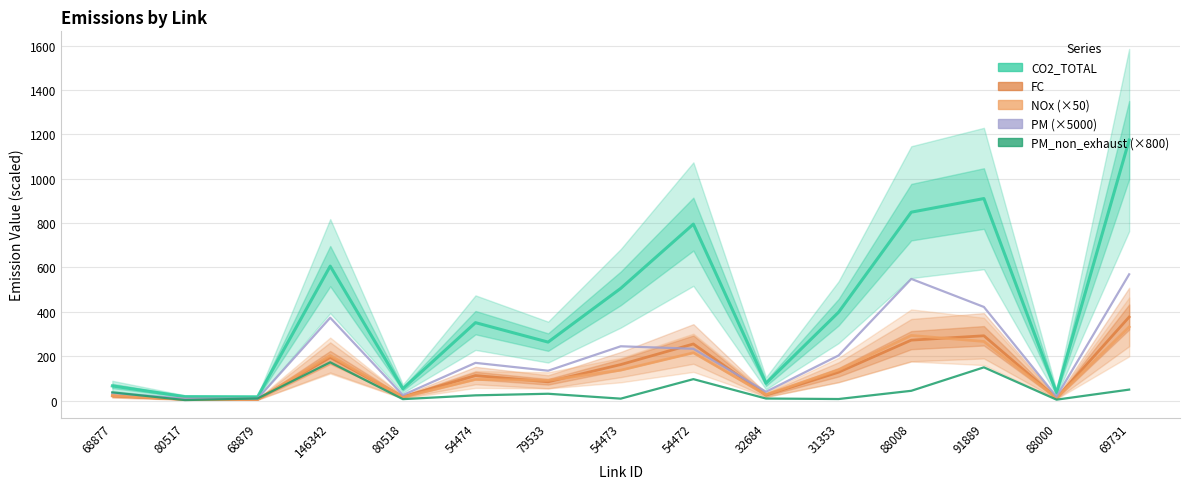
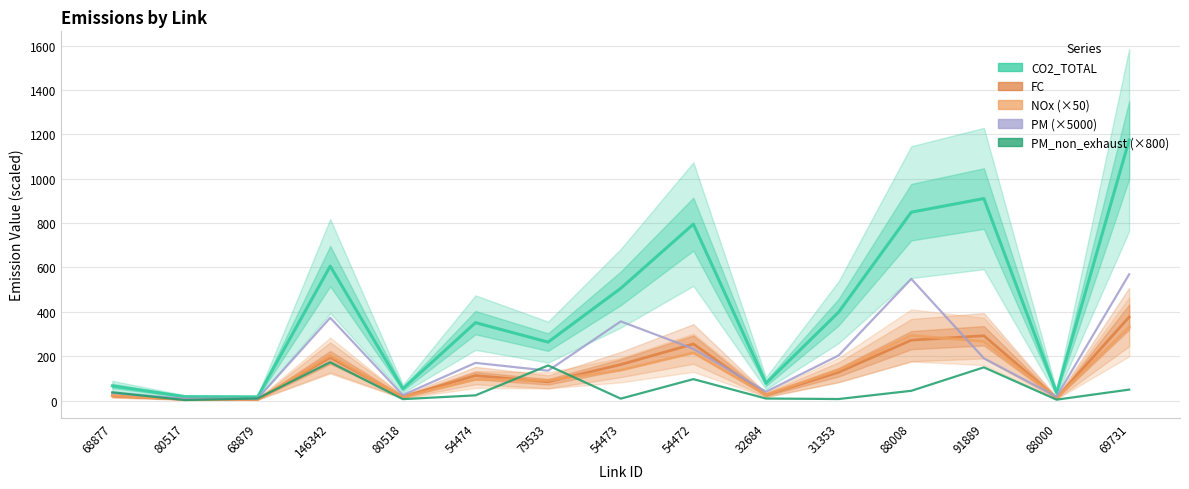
PM_non_exhaust (×800), 79533: 30 -> 160
PM (×5000), 54473: 240 -> 360
PM (×5000), 91889: 420 -> 190
